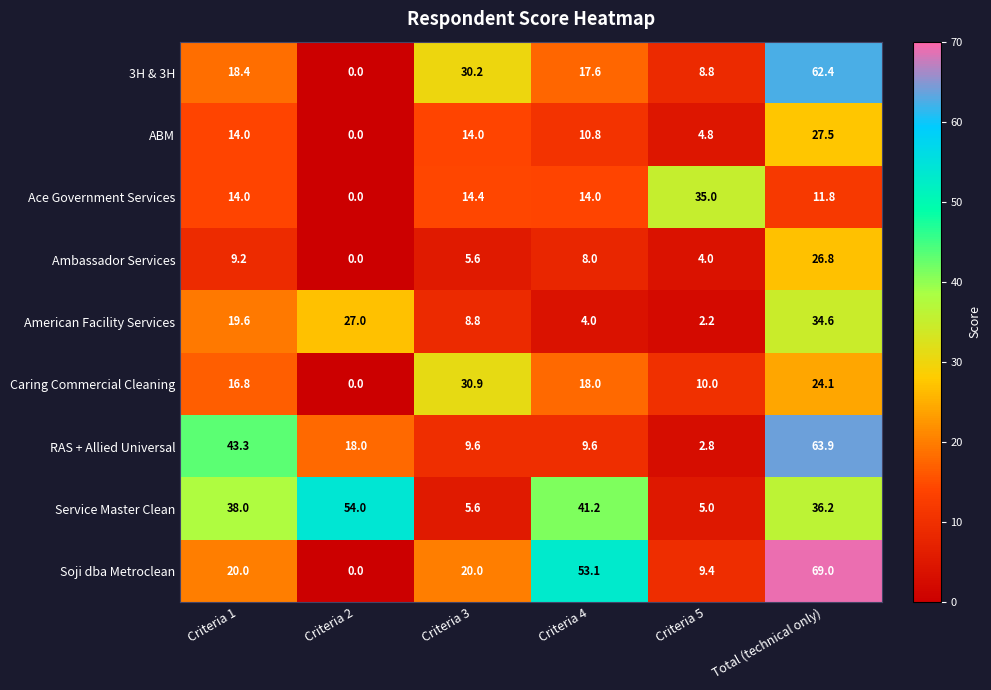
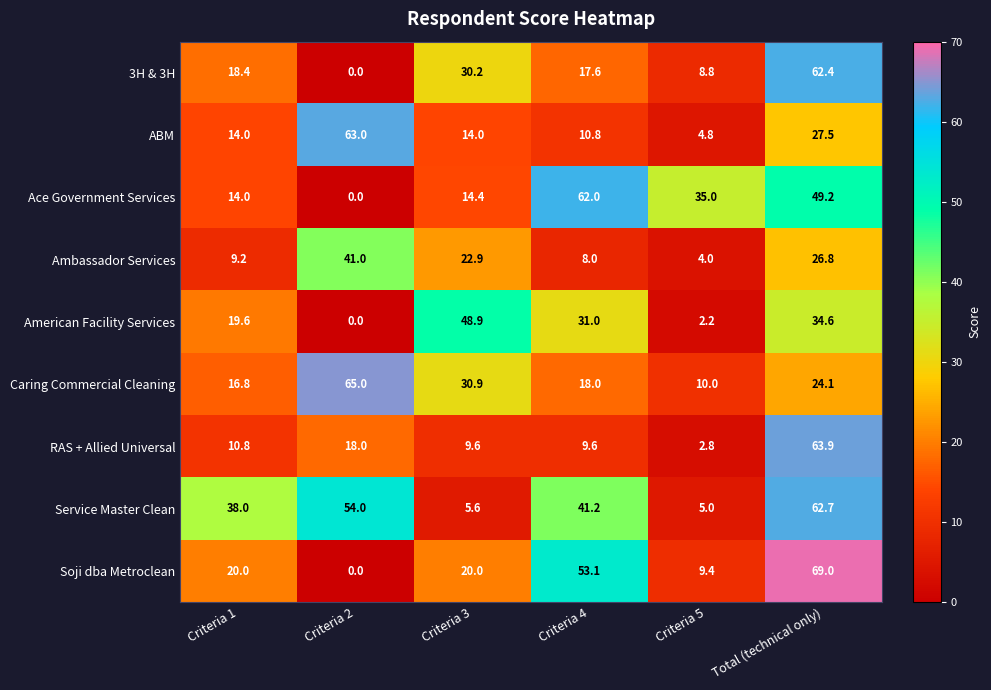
ABM, Criteria 2: 0.0 -> 63.0
Ace Government Services, Criteria 4: 14.0 -> 62.0
Ace Government Services, Total (technical only): 11.8 -> 49.2
Ambassador Services, Criteria 2: 0.0 -> 41.0
Ambassador Services, Criteria 3: 5.6 -> 22.9
American Facility Services, Criteria 2: 27.0 -> 0.0
American Facility Services, Criteria 3: 8.8 -> 48.9
American Facility Services, Criteria 4: 4.0 -> 31.0
Caring Commercial Cleaning, Criteria 2: 0.0 -> 65.0
RAS + Allied Universal, Criteria 1: 43.3 -> 10.8
Service Master Clean, Total (technical only): 36.2 -> 62.7
